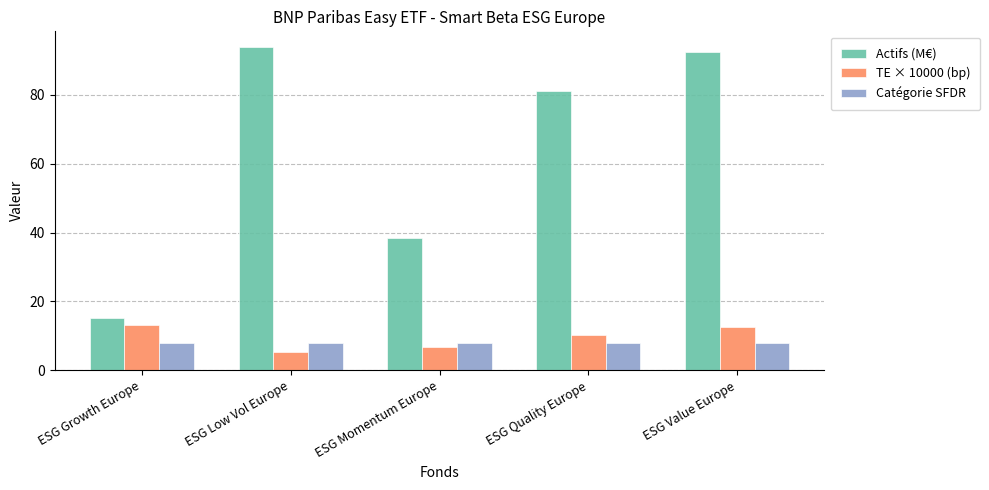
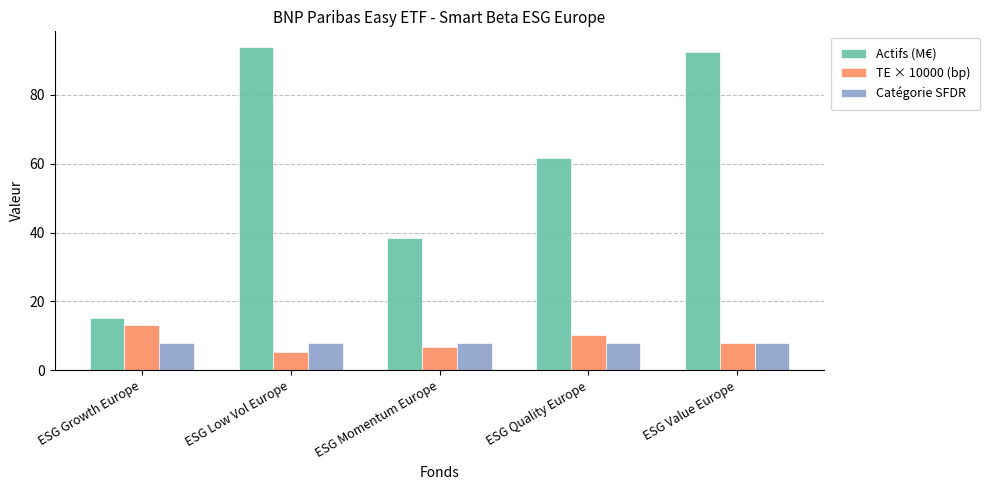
Actifs (M€), ESG Quality Europe: 81 -> 62
TE × 10000 (bp), ESG Value Europe: 13 -> 8
